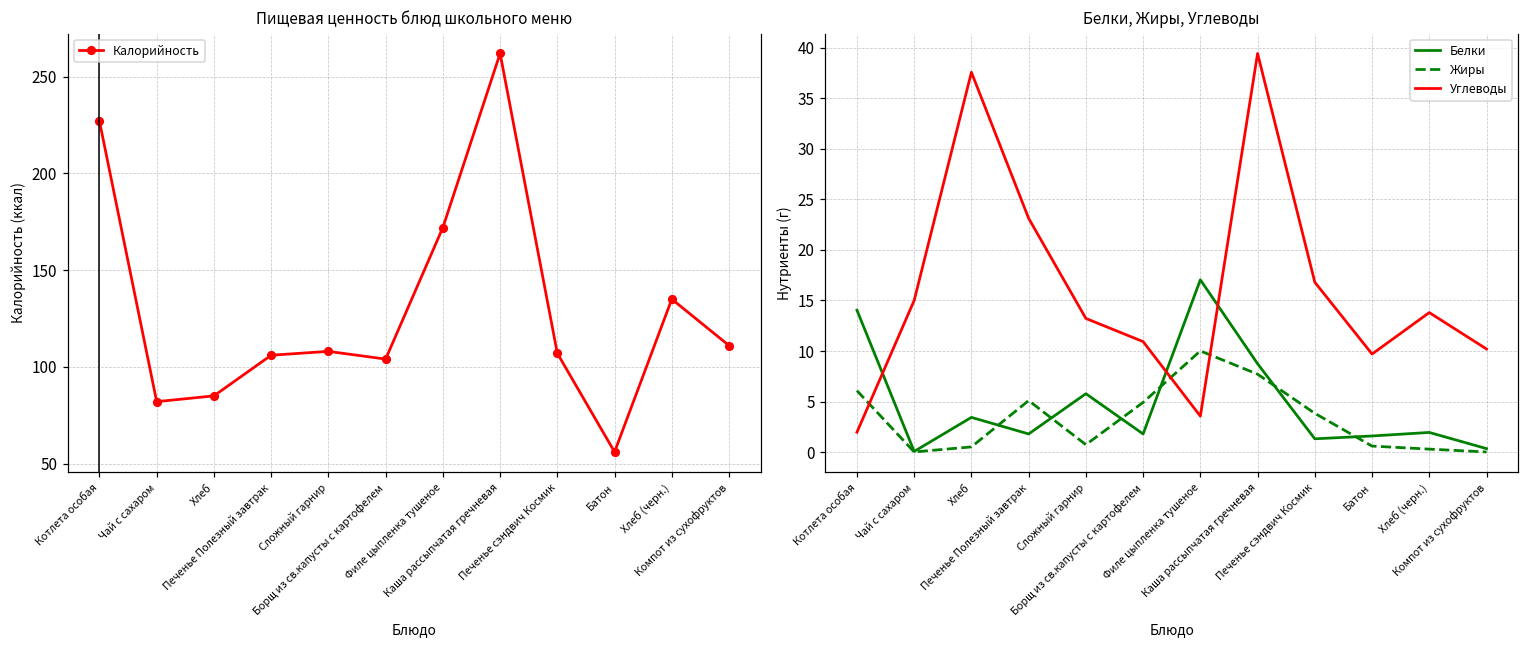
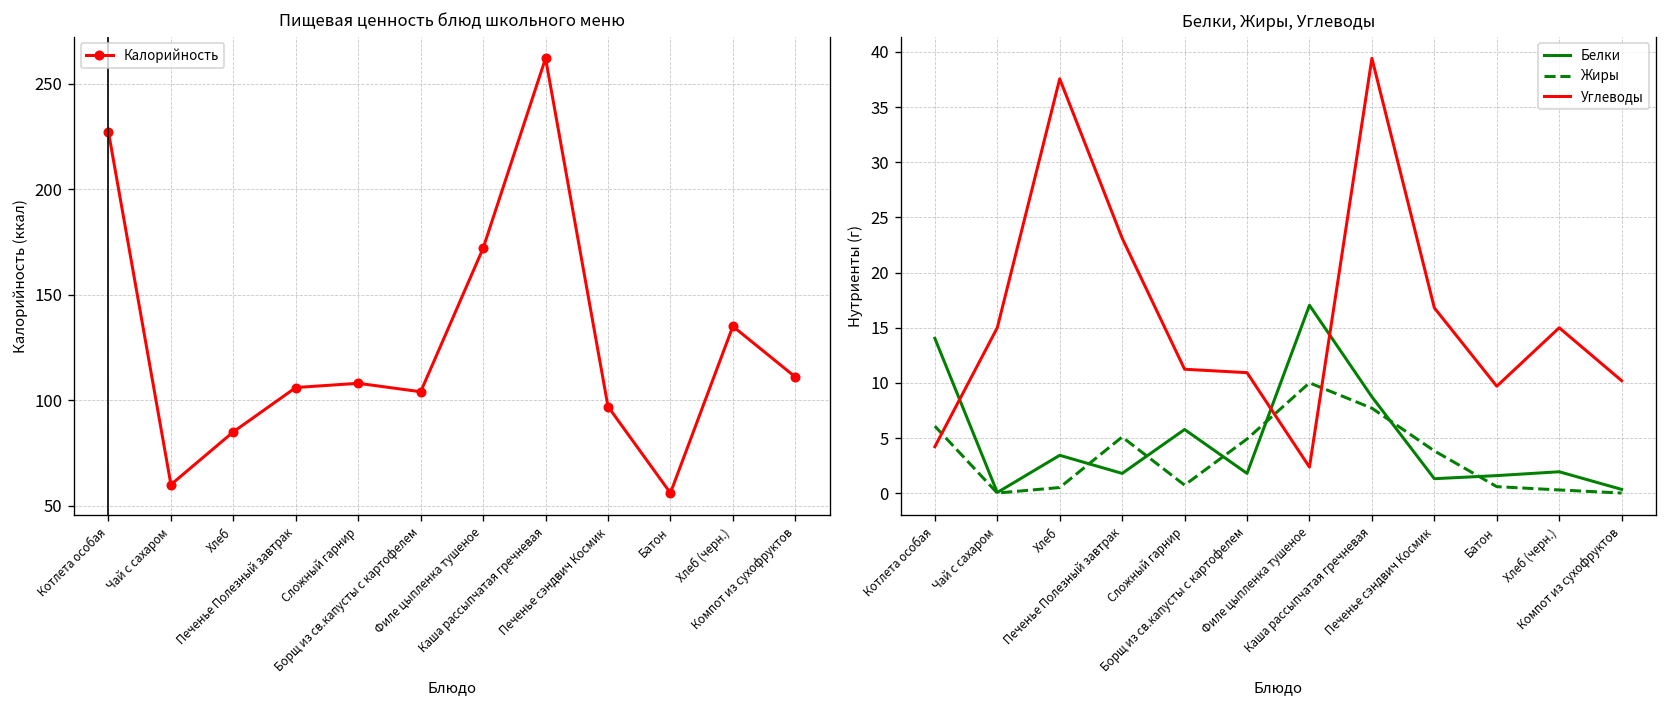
Пищевая ценность блюд школьного меню, Чай с сахаром: 82 -> 60
Пищевая ценность блюд школьного меню, Печенье сэндвич Космик: 107 -> 97
Белки, Жиры, Углеводы, Углеводы, Котлета особая: 2 -> 4
Белки, Жиры, Углеводы, Углеводы, Сложный гарнир: 13 -> 11
Белки, Жиры, Углеводы, Углеводы, Филе цыпленка тушеное: 4 -> 2
Белки, Жиры, Углеводы, Углеводы, Хлеб (черн.): 14 -> 15
